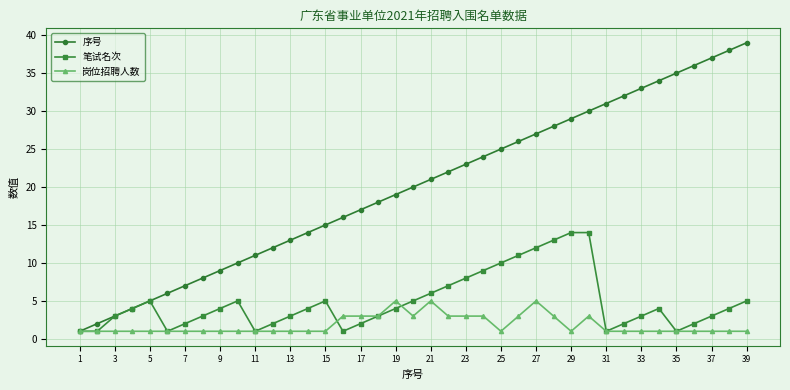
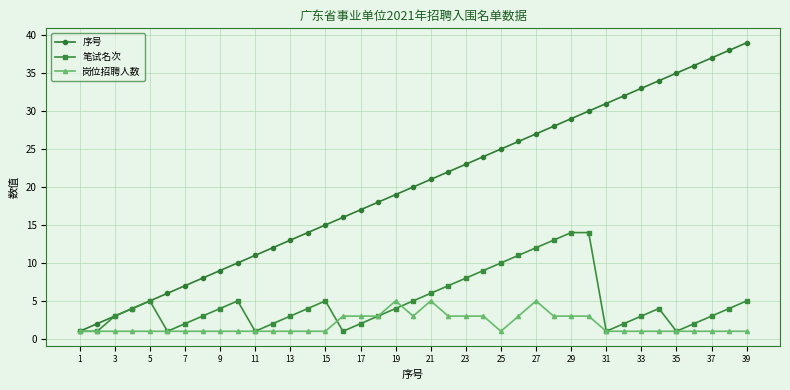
岗位招聘人数, 29: 1 -> 3
